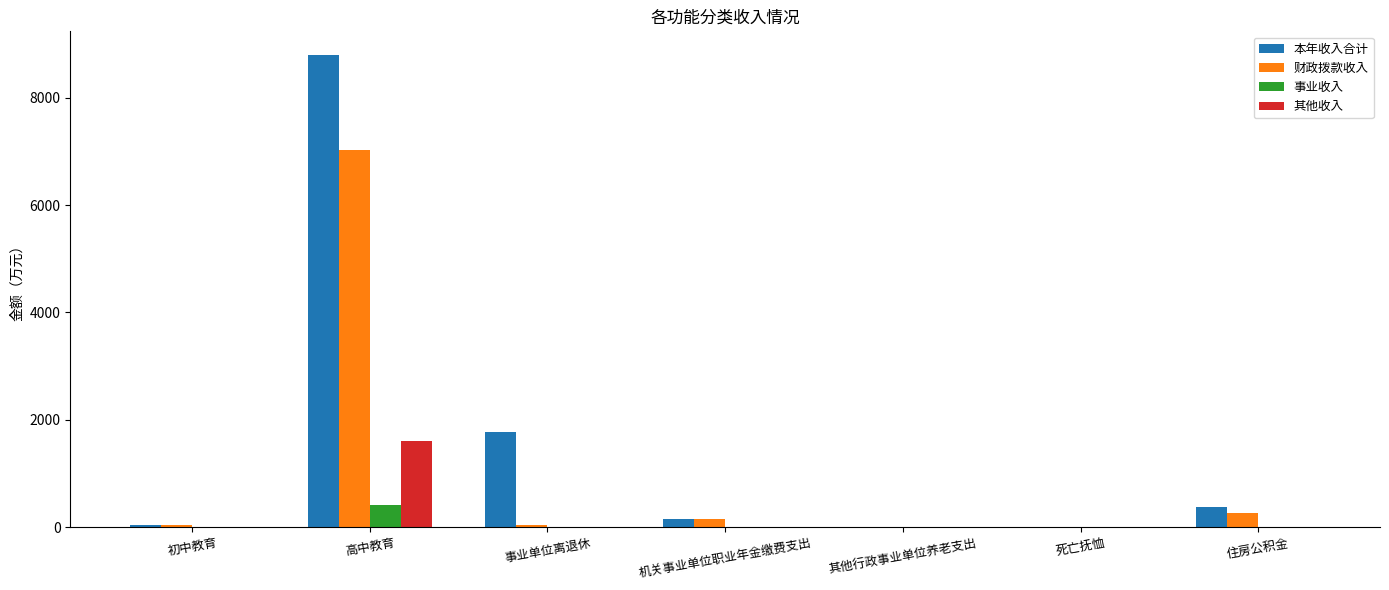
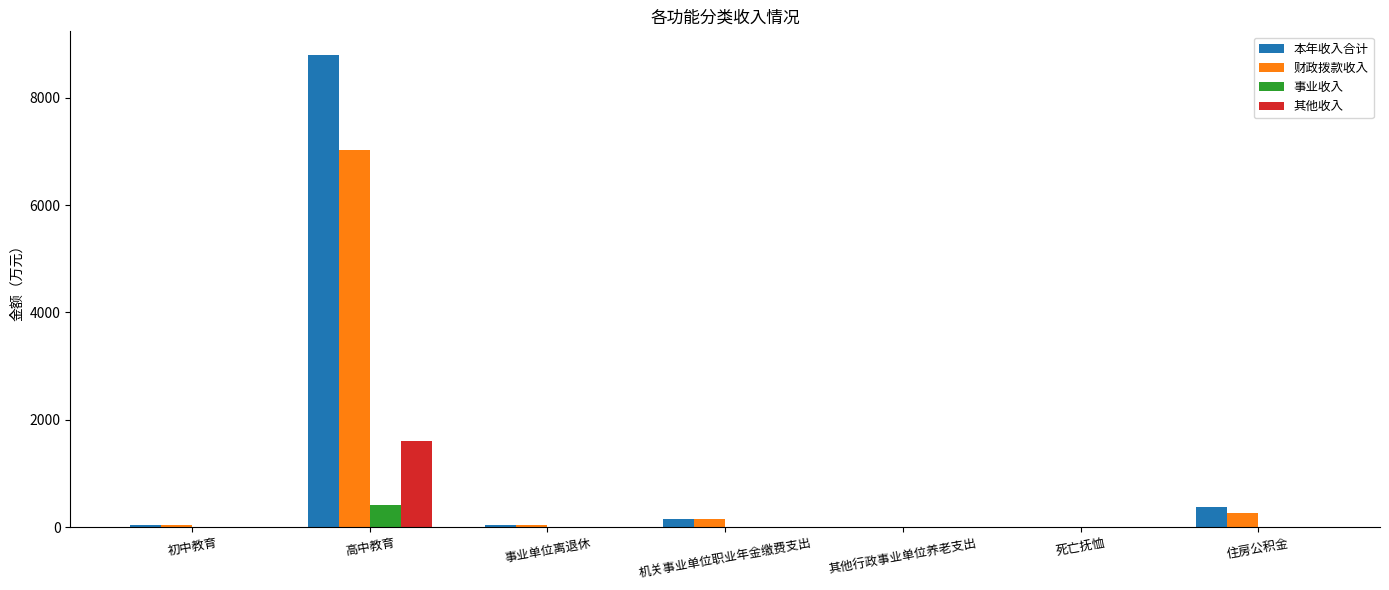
本年收入合计, 事业单位离退休: 1800 -> 0
